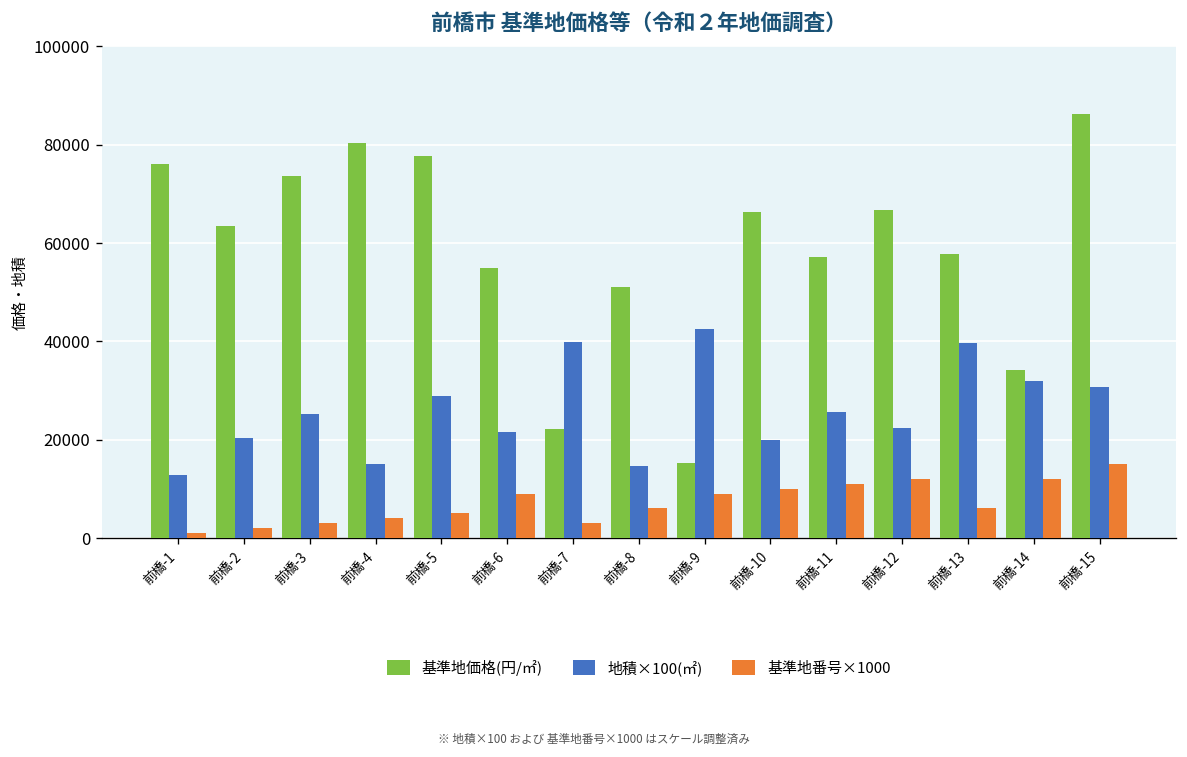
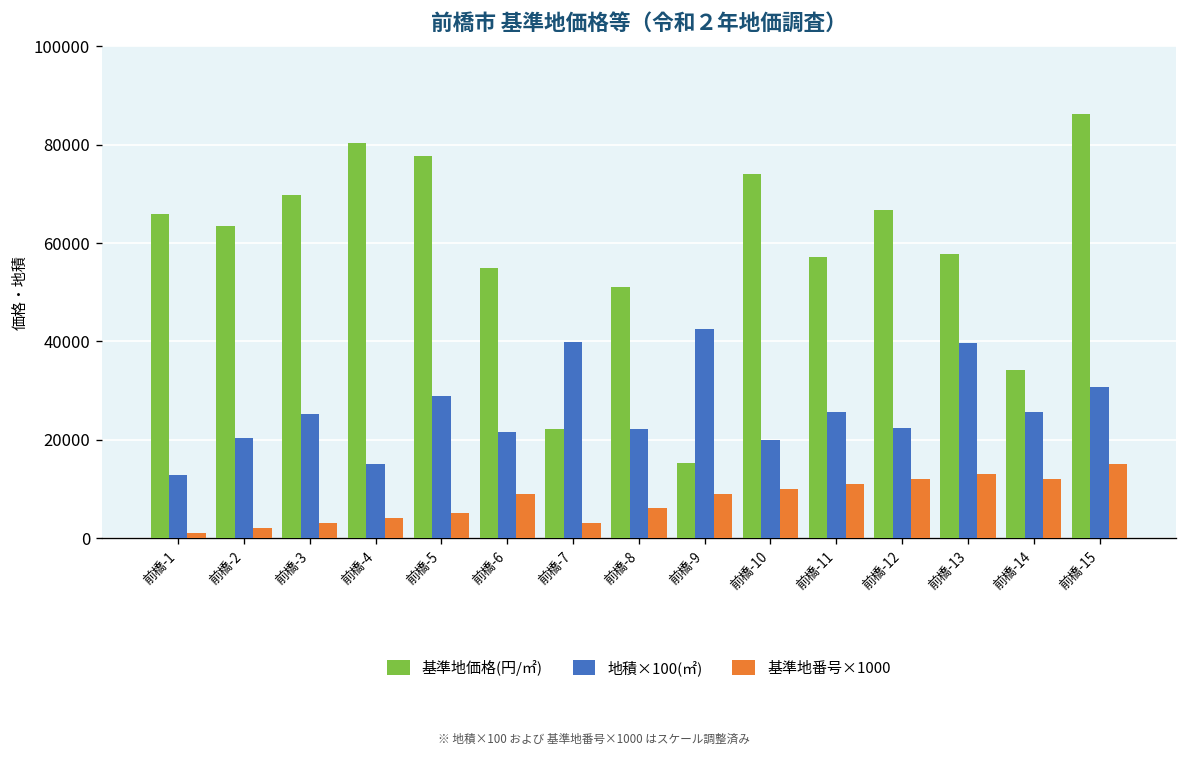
基準地価格(円/㎡), 前橋-1: 76000 -> 66000
基準地価格(円/㎡), 前橋-3: 74000 -> 70000
地積×100(㎡), 前橋-8: 15000 -> 22000
基準地価格(円/㎡), 前橋-10: 66000 -> 74000
基準地番号×1000, 前橋-13: 6000 -> 13000
地積×100(㎡), 前橋-14: 32000 -> 26000
